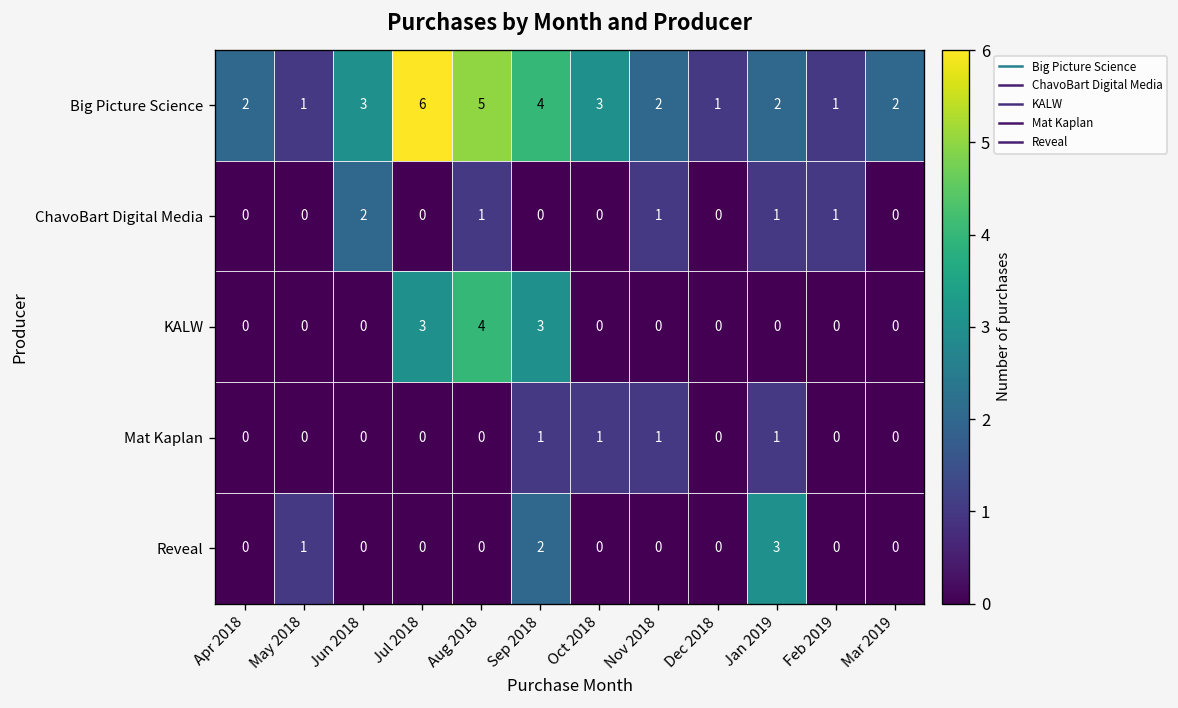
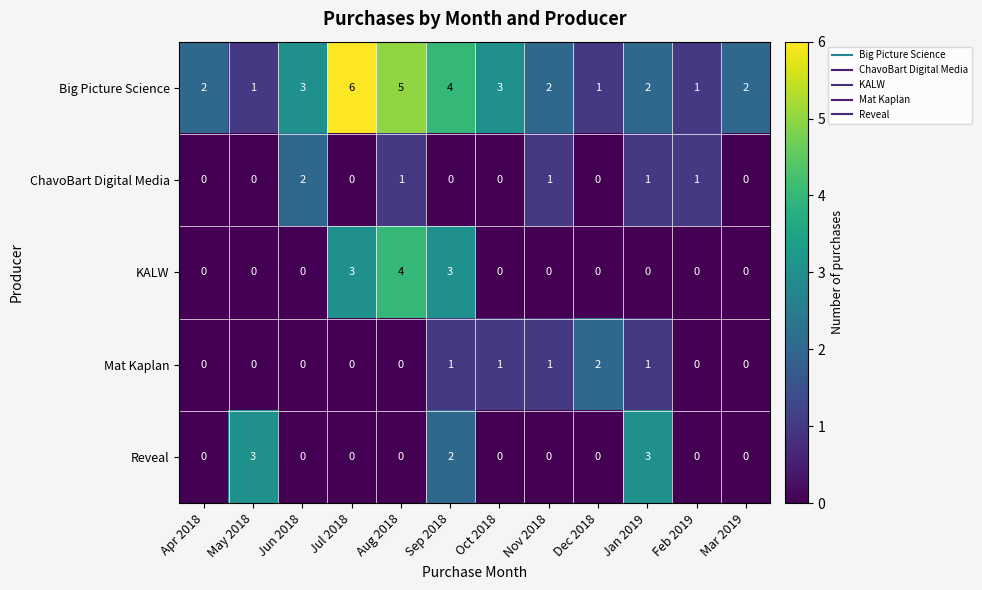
Mat Kaplan, Dec 2018: 0 -> 2
Reveal, May 2018: 1 -> 3
